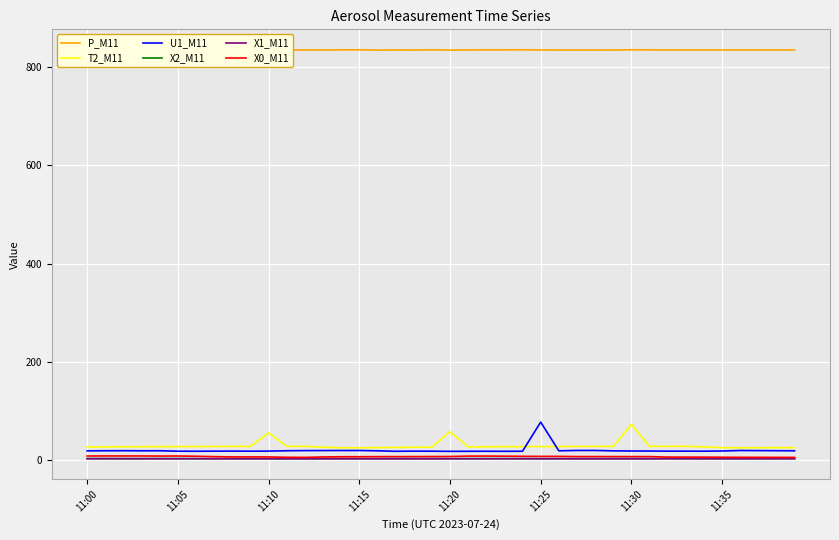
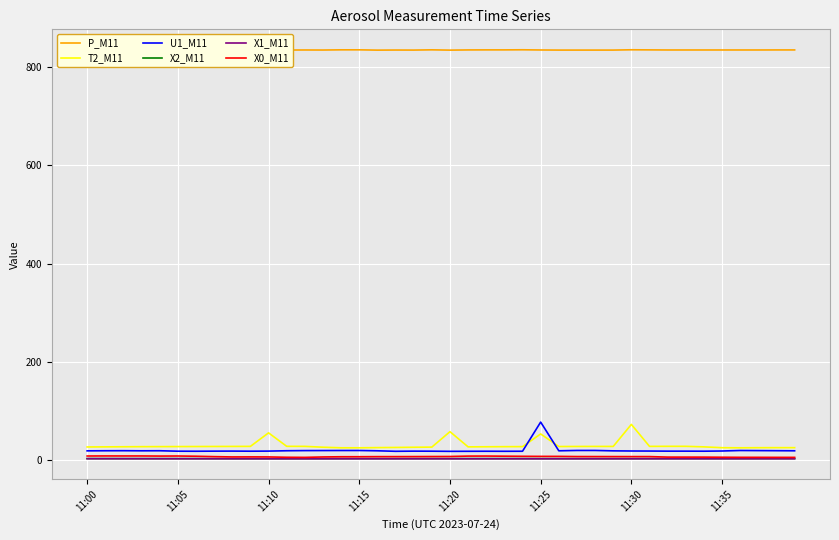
T2_M11, 11:25: 30 -> 50
